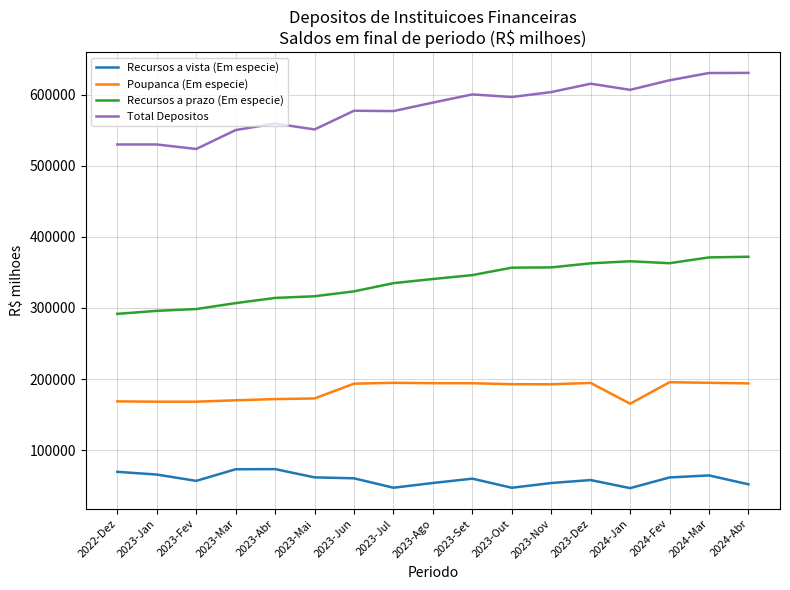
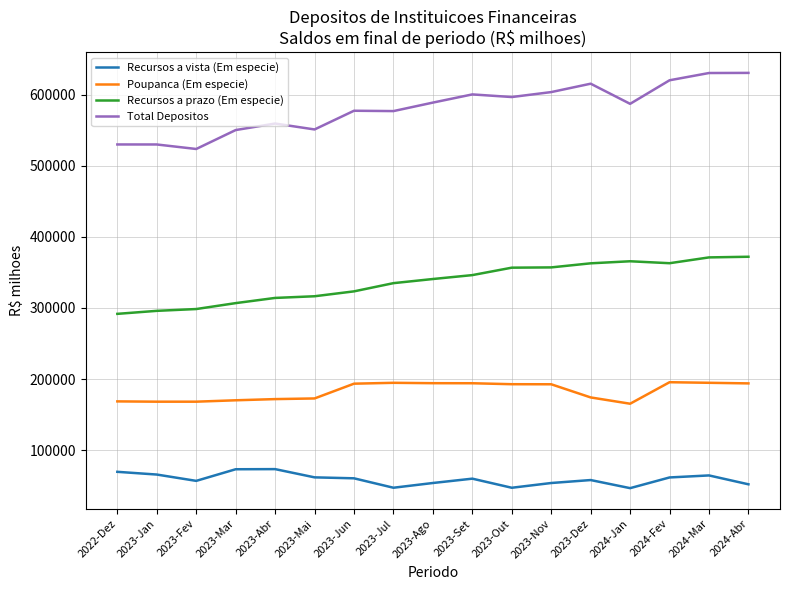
Poupanca (Em especie), 2023-Dez: 190000 -> 170000
Total Depositos, 2024-Jan: 610000 -> 590000
